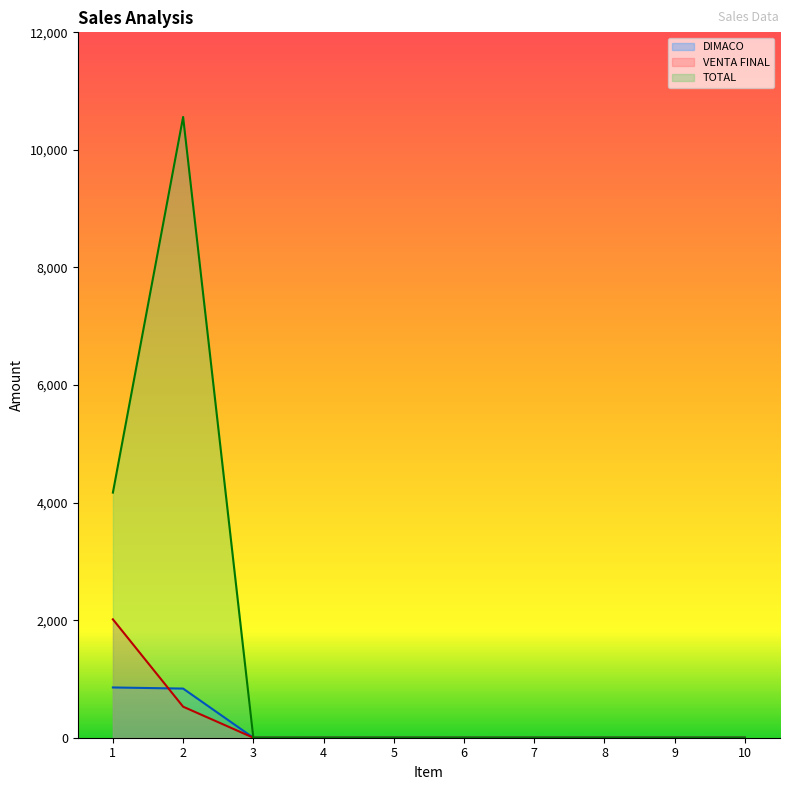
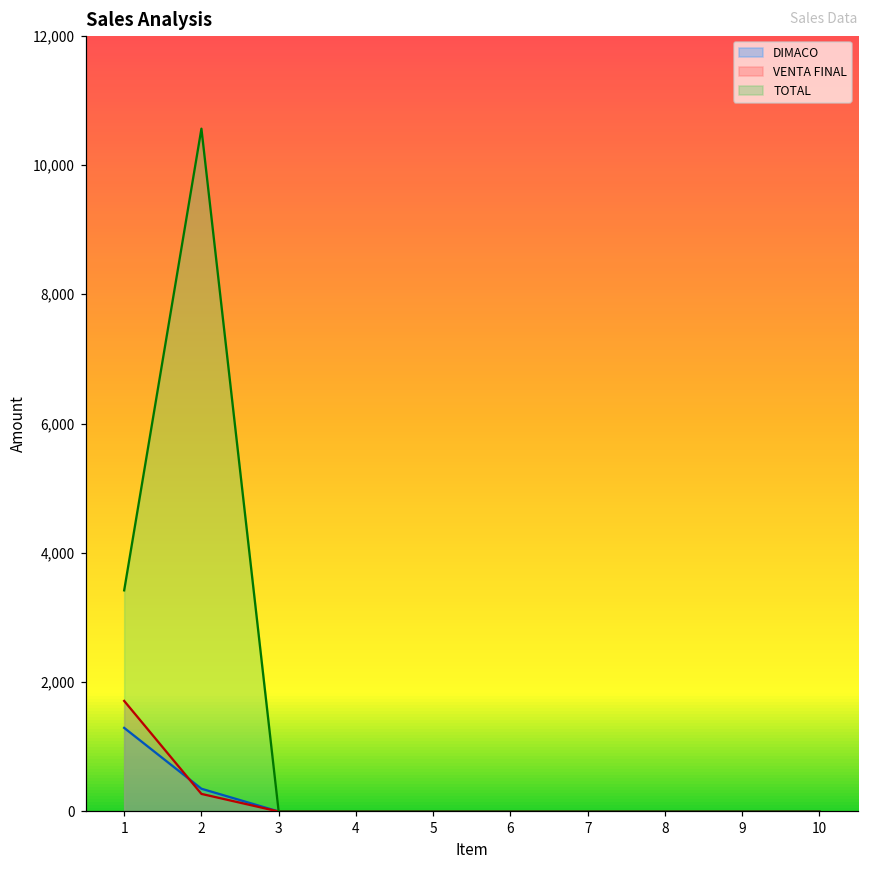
DIMACO, 1: 900 -> 1,300
VENTA FINAL, 1: 2,000 -> 1,700
TOTAL, 1: 4,200 -> 3,400
DIMACO, 2: 800 -> 400
VENTA FINAL, 2: 500 -> 300
